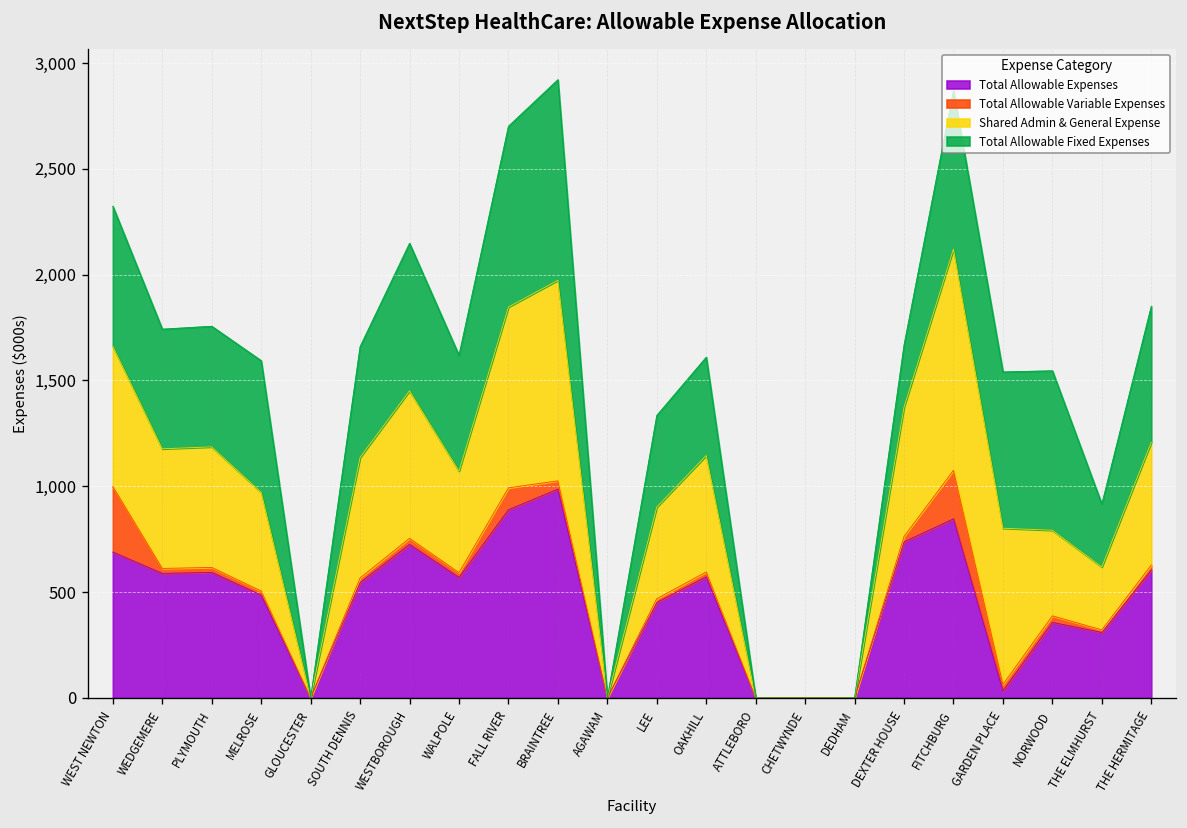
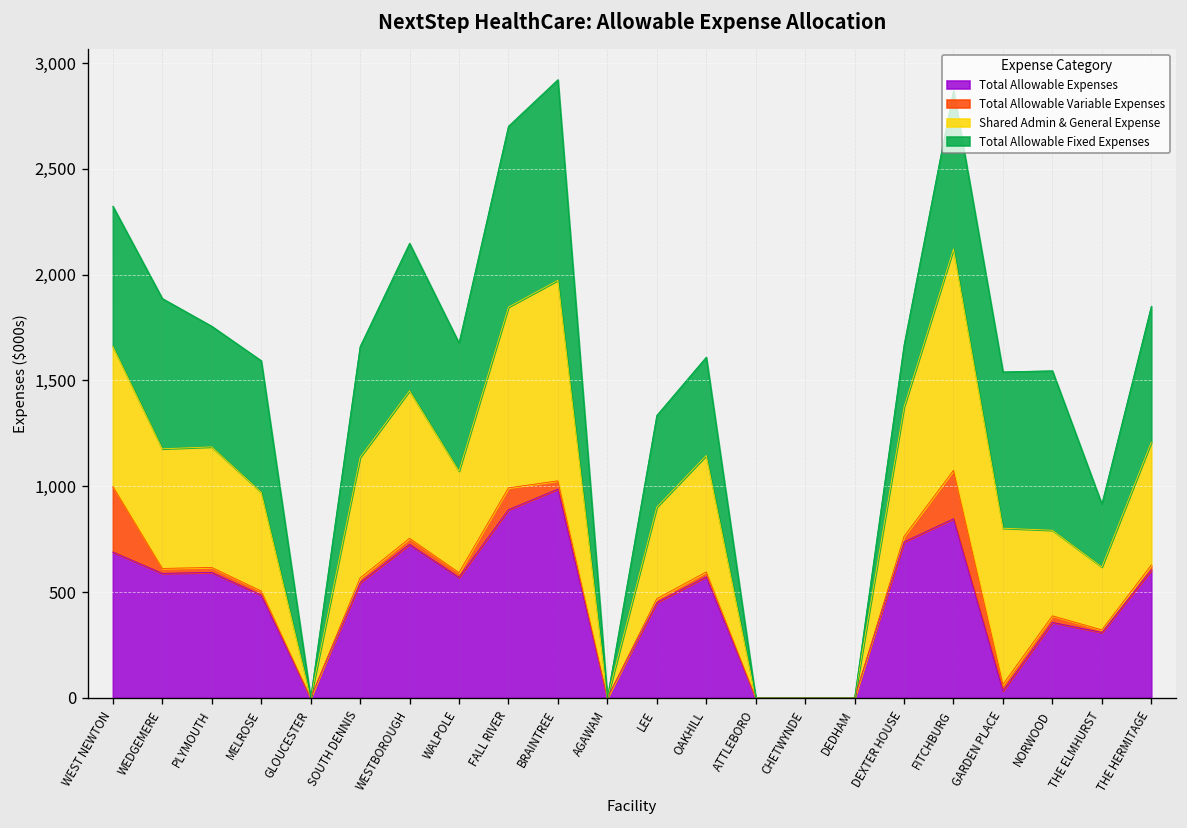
Total Allowable Fixed Expenses, WEDGEMERE: 570 -> 710
Total Allowable Fixed Expenses, WALPOLE: 550 -> 610
